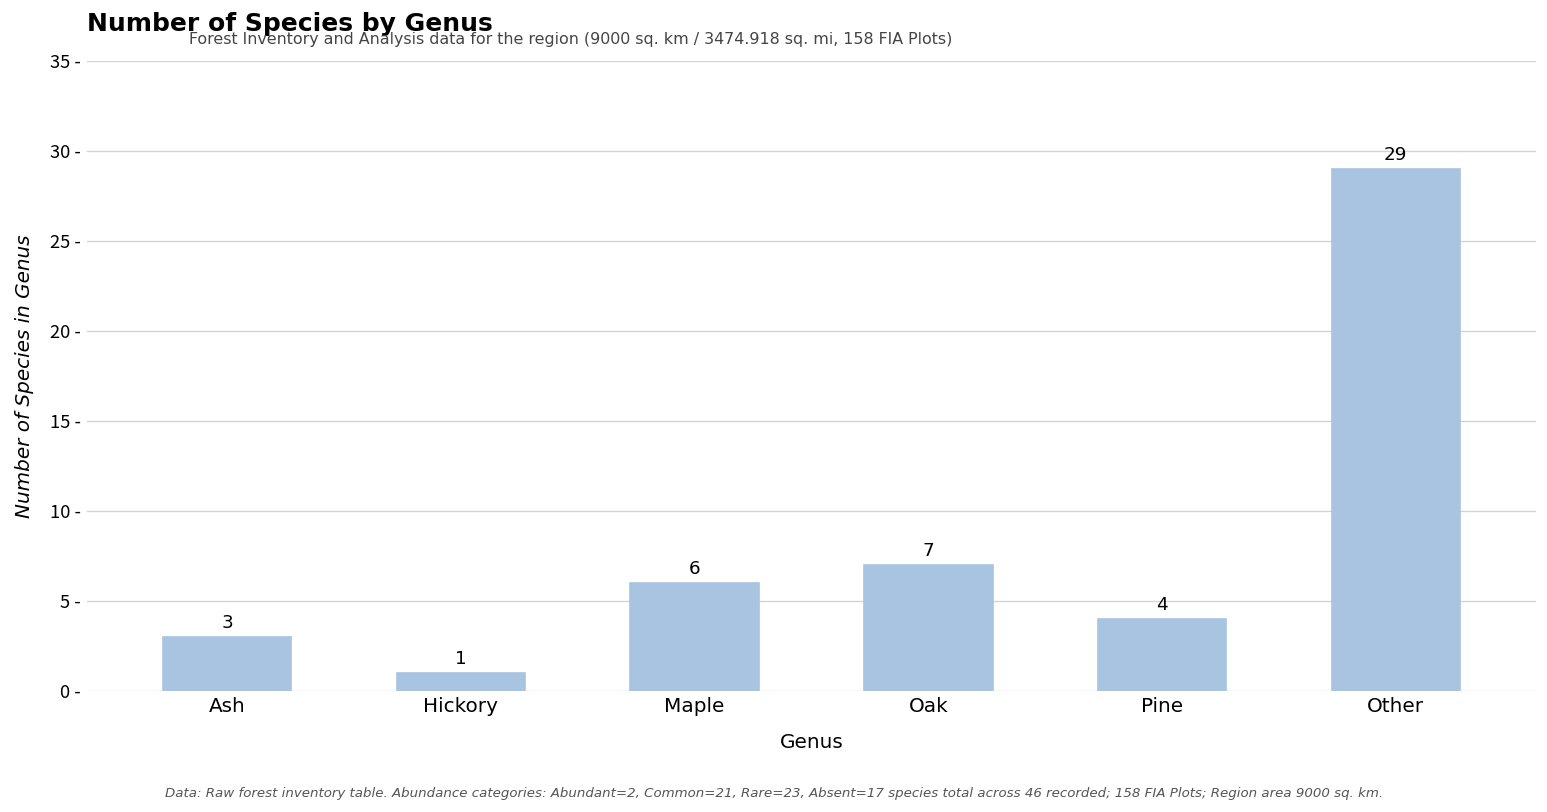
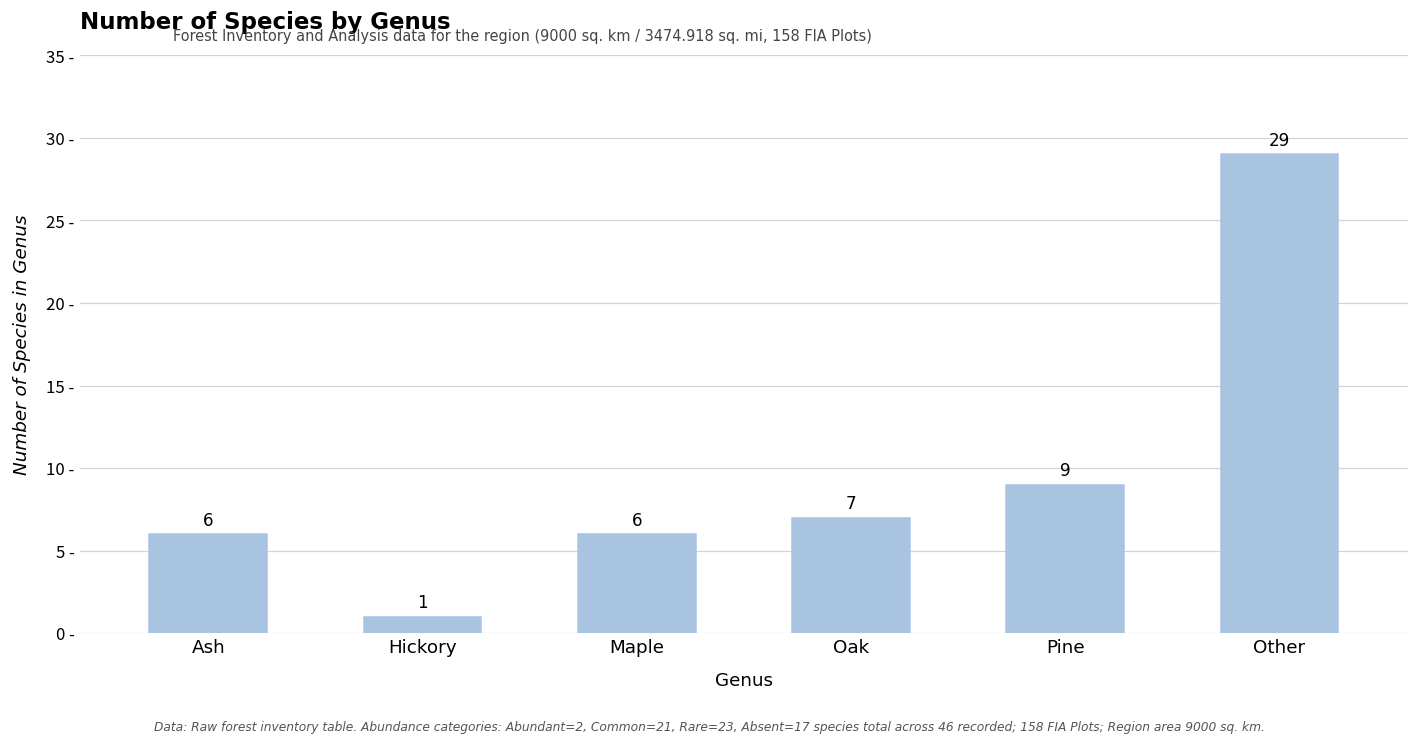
Ash: 3 -> 6
Pine: 4 -> 9
